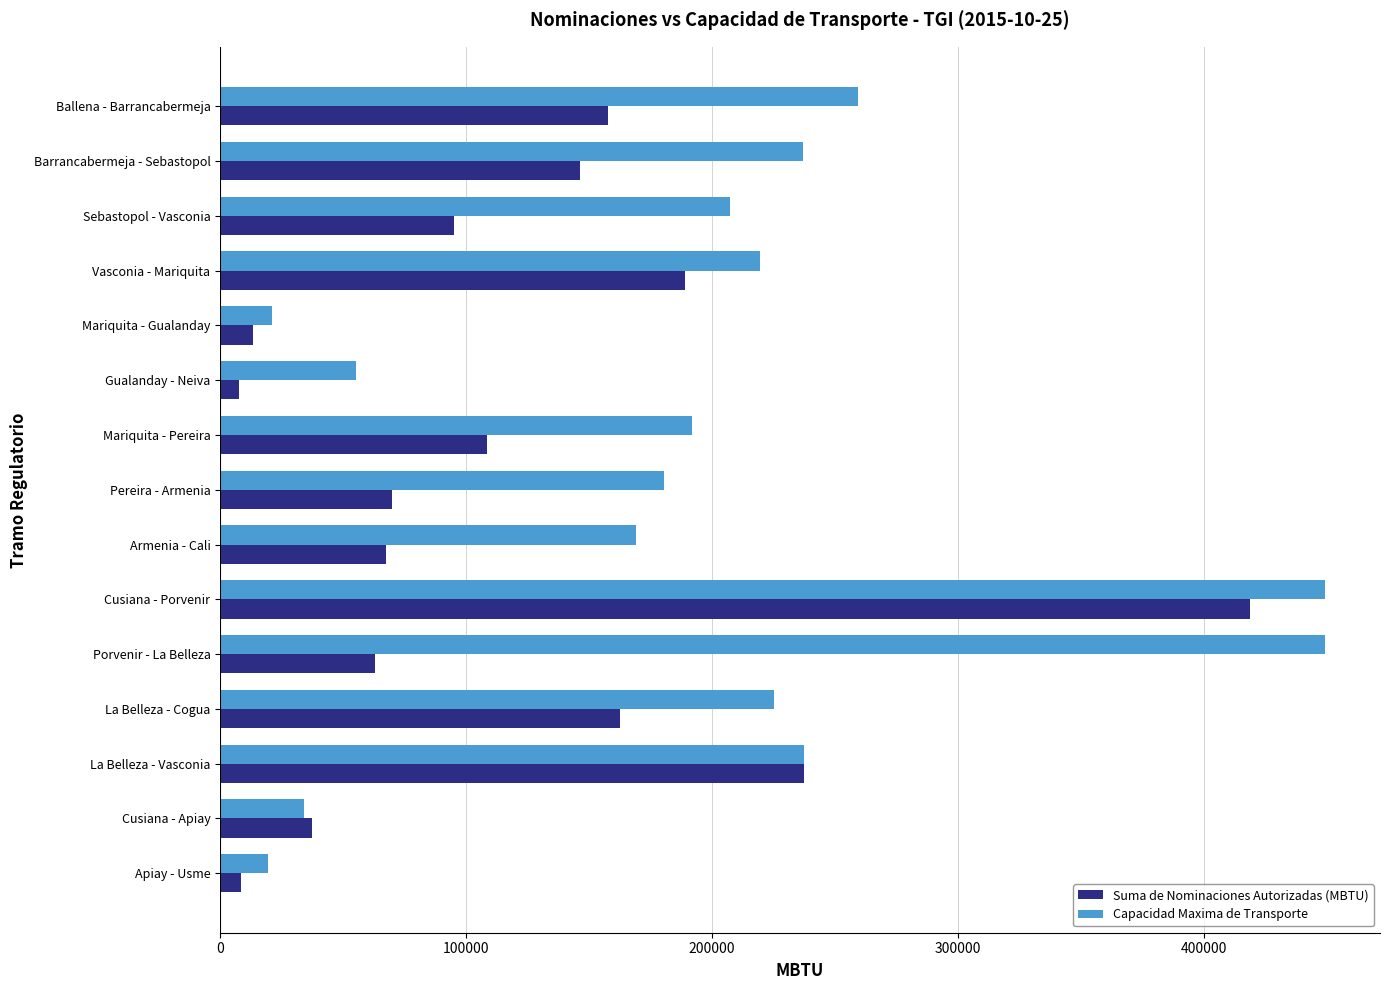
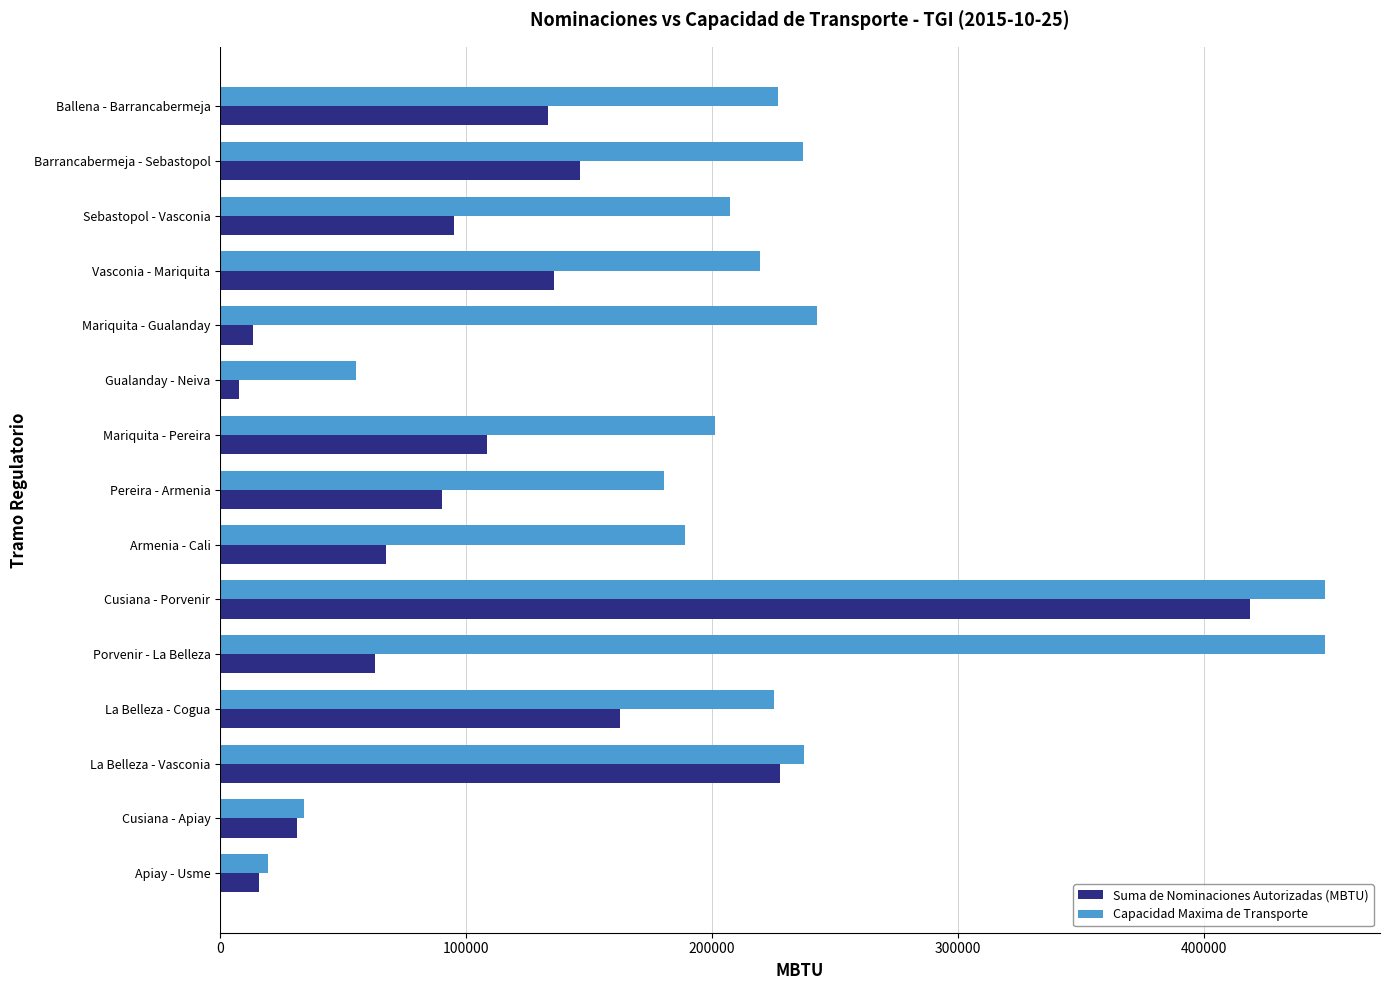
Capacidad Maxima de Transporte, Ballena - Barrancabermeja: 259000 -> 227000
Suma de Nominaciones Autorizadas (MBTU), Ballena - Barrancabermeja: 158000 -> 133000
Suma de Nominaciones Autorizadas (MBTU), Vasconia - Mariquita: 189000 -> 136000
Capacidad Maxima de Transporte, Mariquita - Gualanday: 21000 -> 243000
Capacidad Maxima de Transporte, Mariquita - Pereira: 192000 -> 201000
Suma de Nominaciones Autorizadas (MBTU), Pereira - Armenia: 70000 -> 90000
Capacidad Maxima de Transporte, Armenia - Cali: 169000 -> 189000
Suma de Nominaciones Autorizadas (MBTU), La Belleza - Vasconia: 237000 -> 228000
Suma de Nominaciones Autorizadas (MBTU), Cusiana - Apiay: 37000 -> 31000
Suma de Nominaciones Autorizadas (MBTU), Apiay - Usme: 8000 -> 16000
